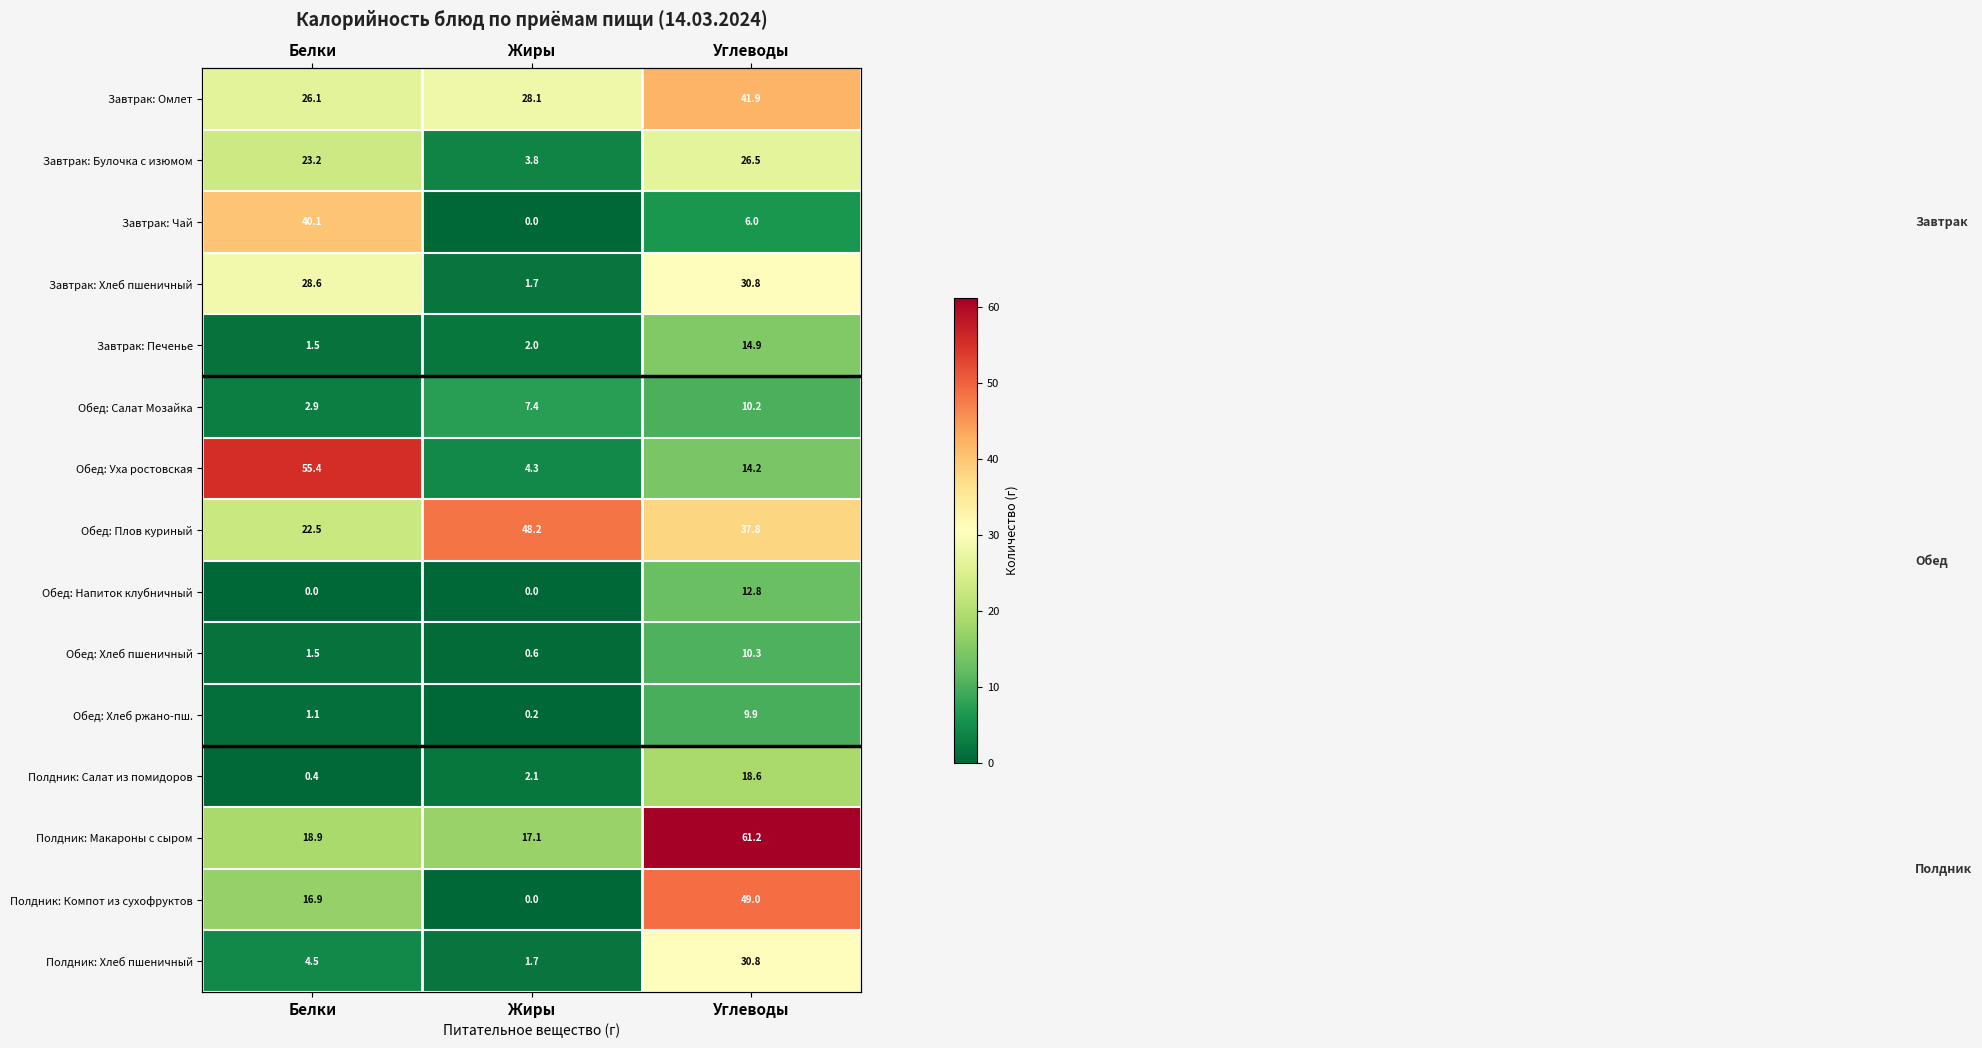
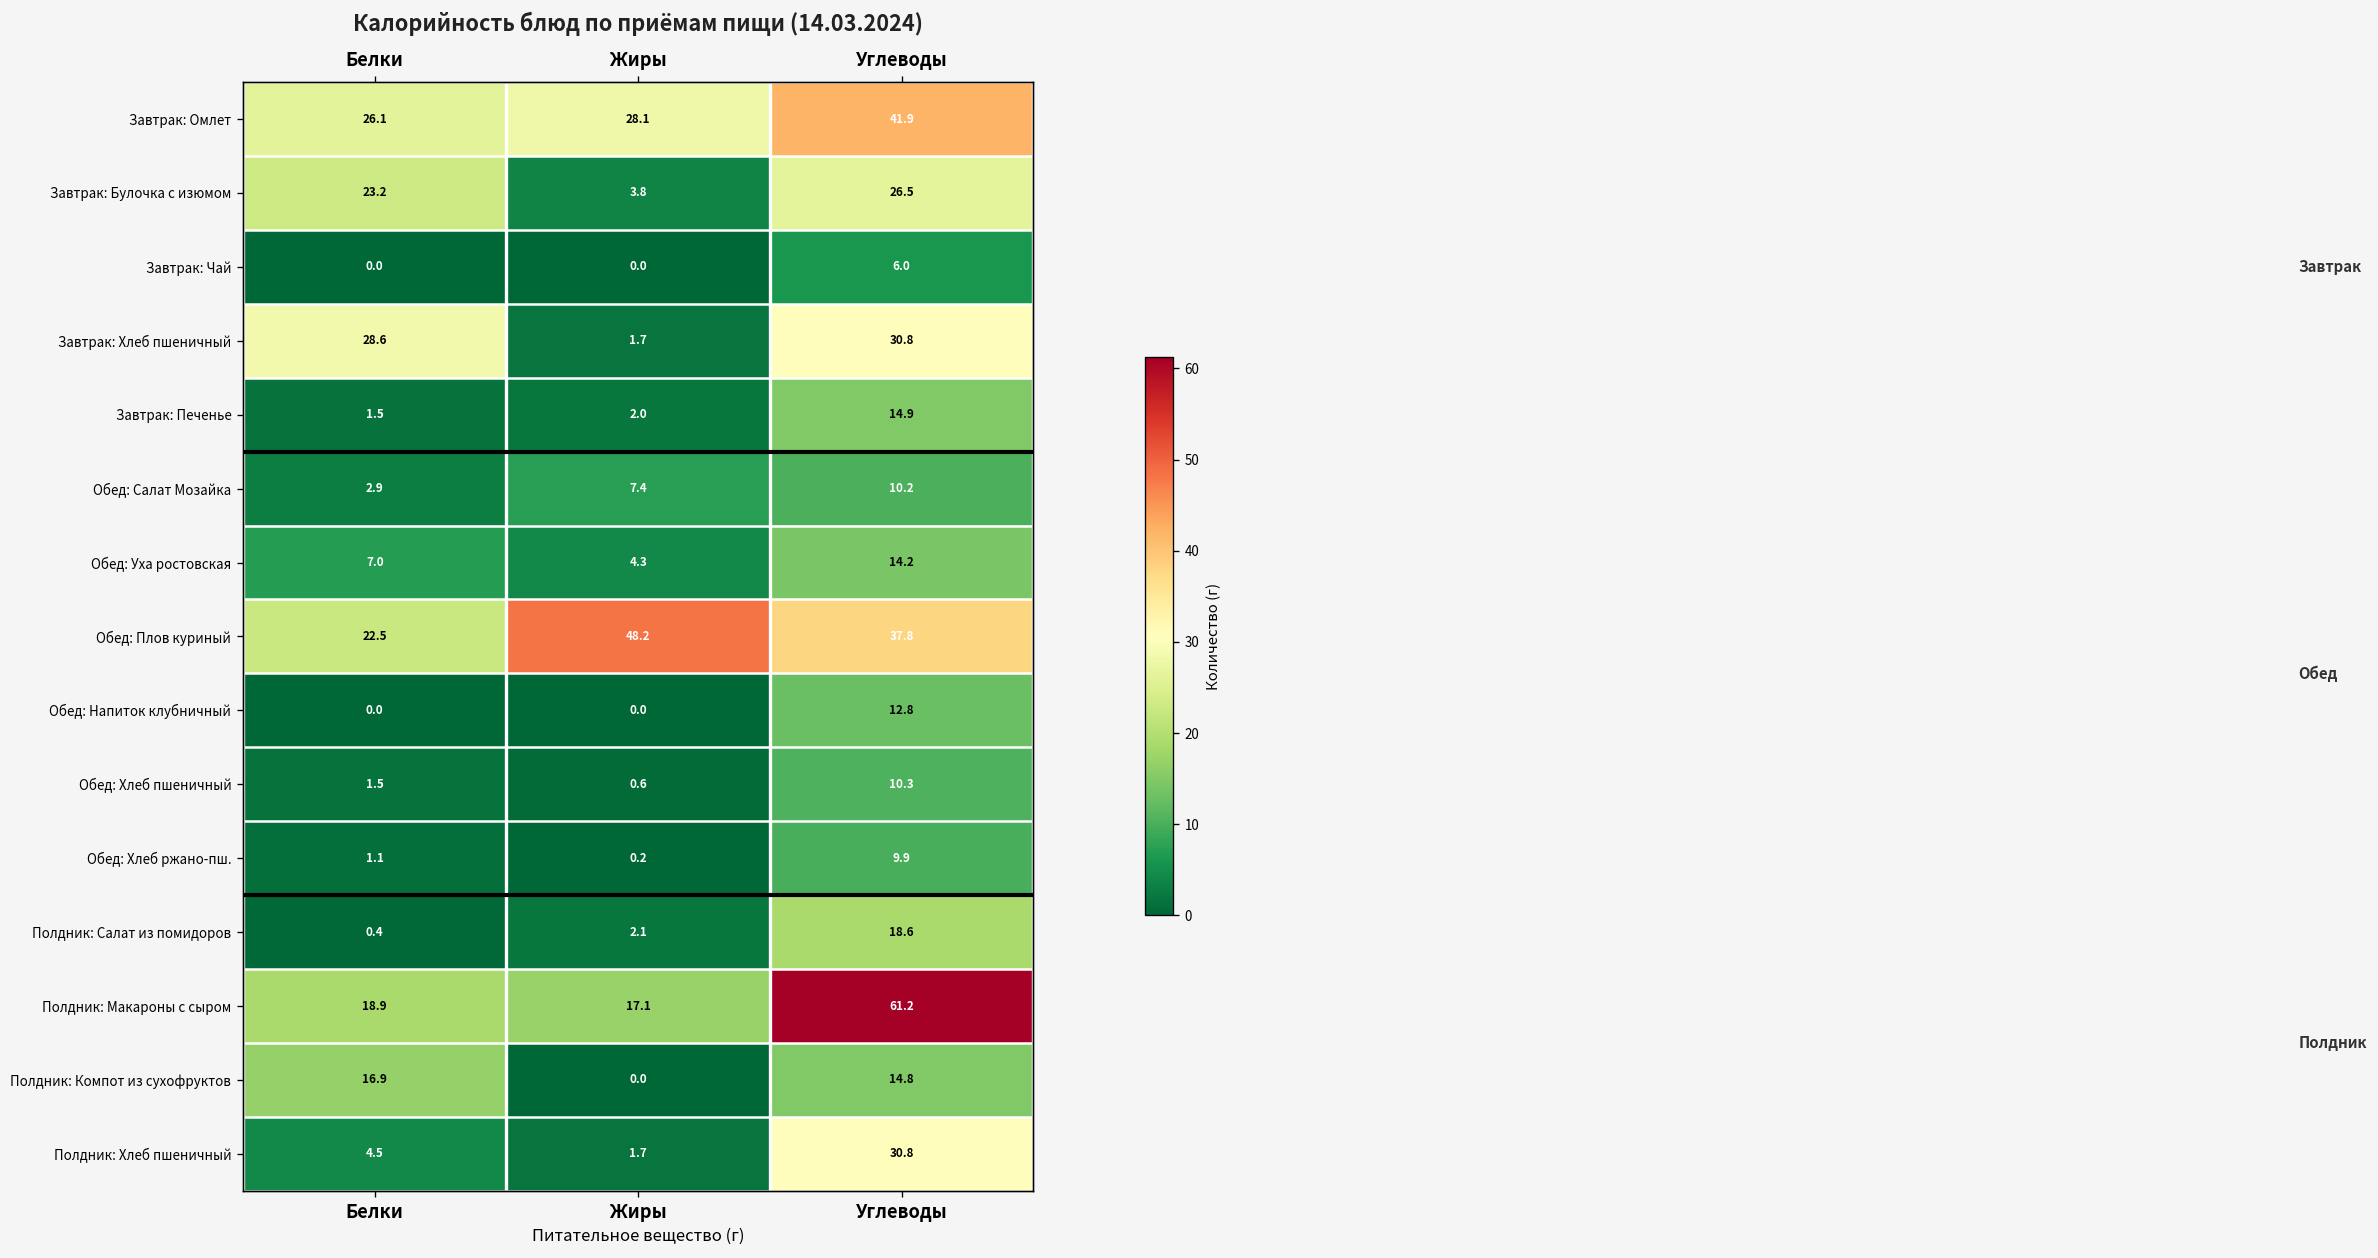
Завтрак: Чай, Белки: 40.1 -> 0.0
Обед: Уха ростовская, Белки: 55.4 -> 7.0
Полдник: Компот из сухофруктов, Углеводы: 49.0 -> 14.8
